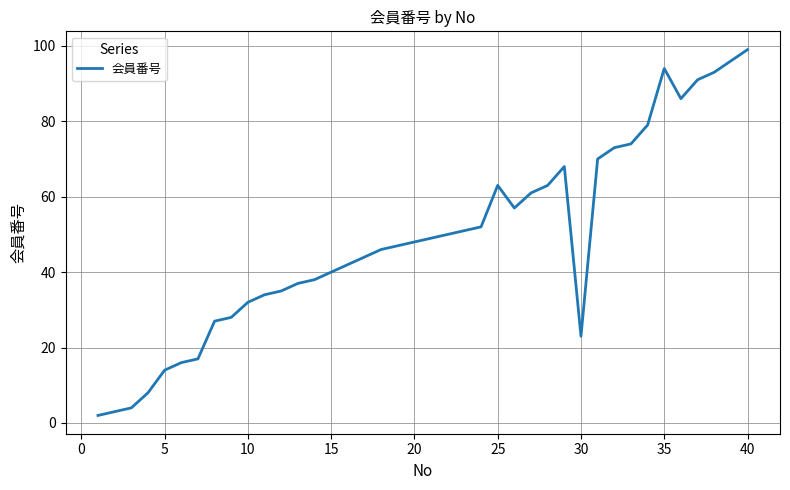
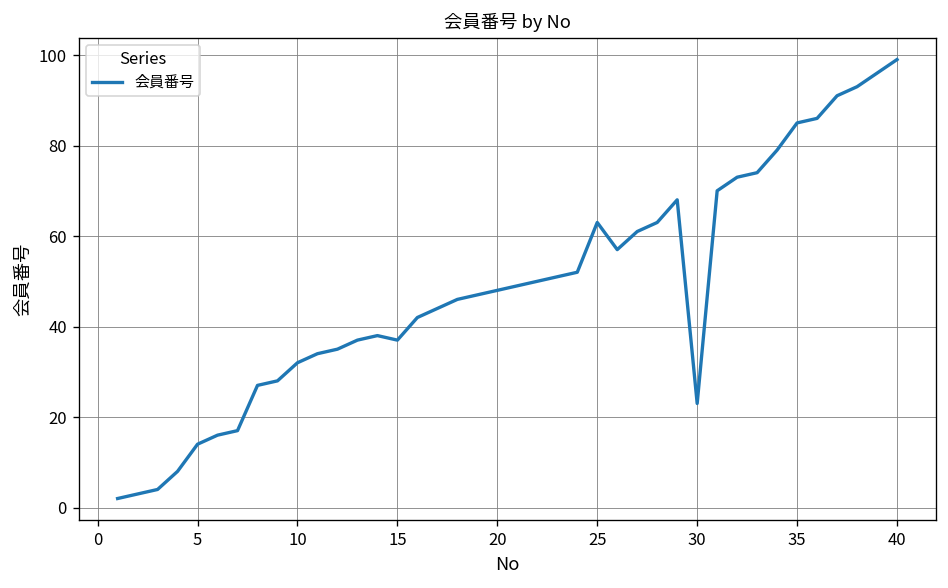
15: 40 -> 37
35: 94 -> 85
